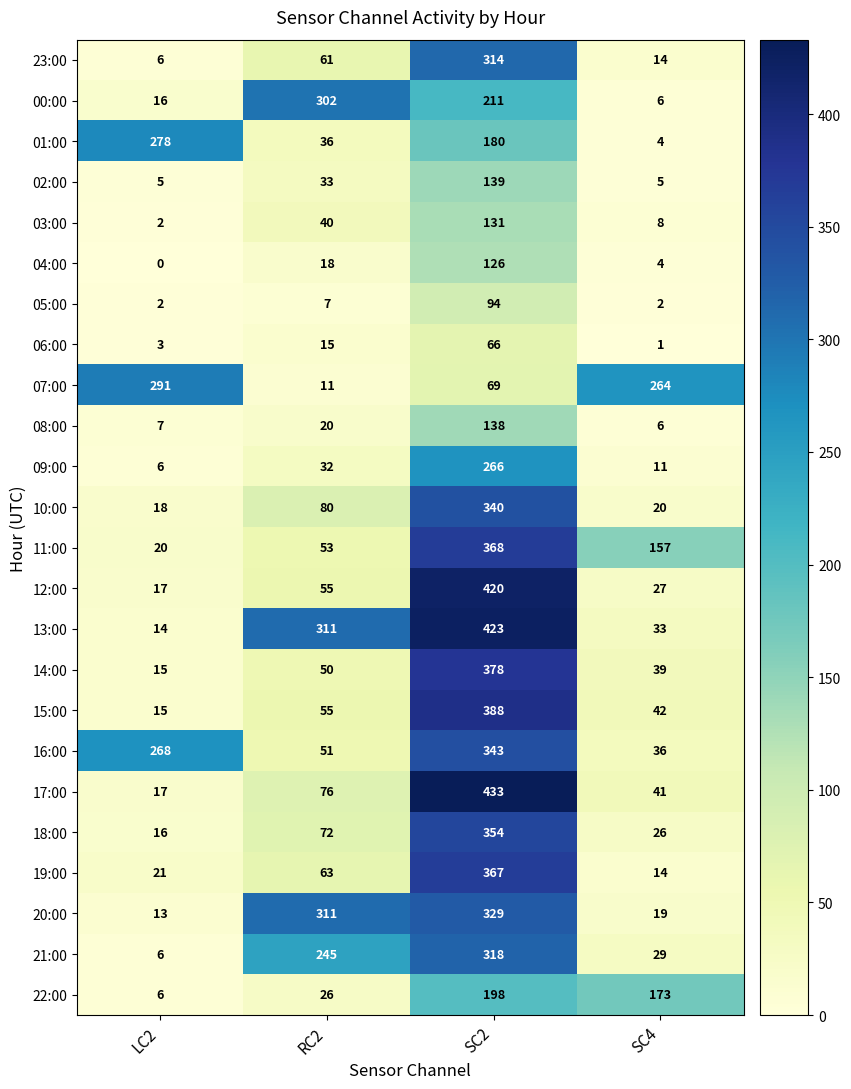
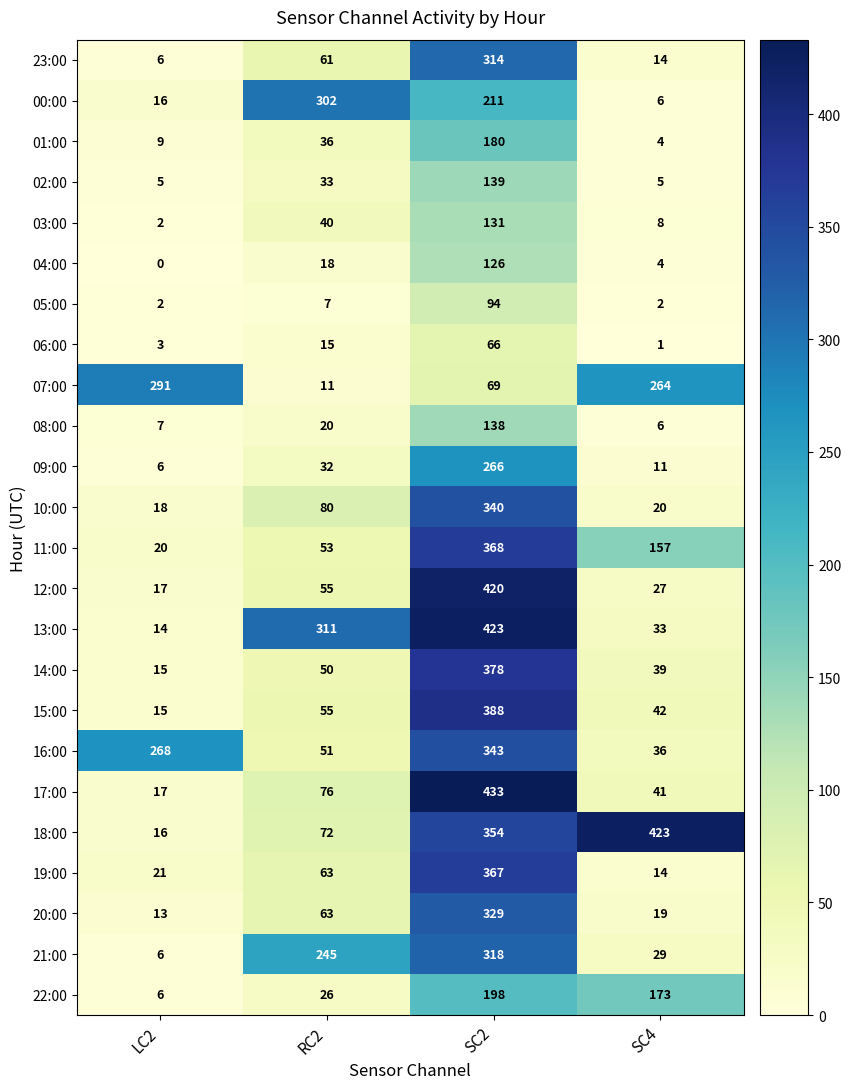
01:00, LC2: 278 -> 9
18:00, SC4: 26 -> 423
20:00, RC2: 311 -> 63
